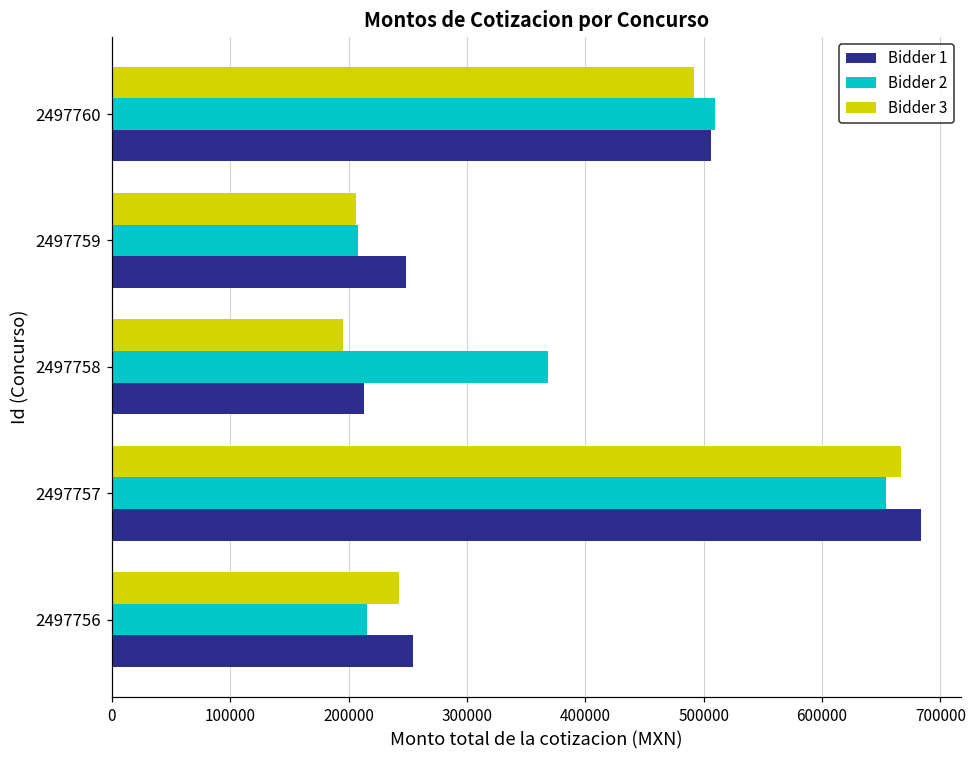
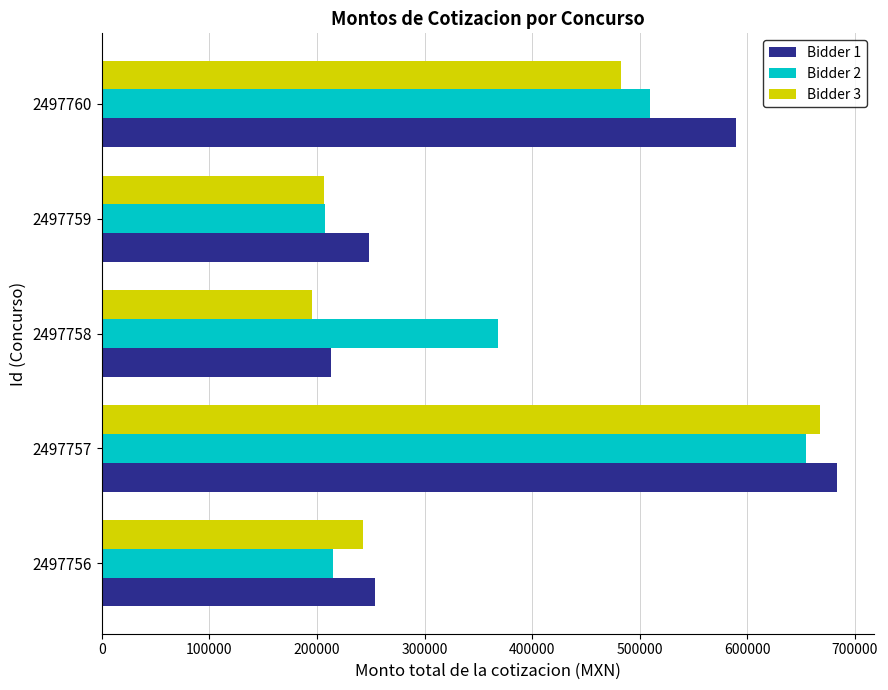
Bidder 3, 2497760: 492000 -> 483000
Bidder 1, 2497760: 506000 -> 589000
